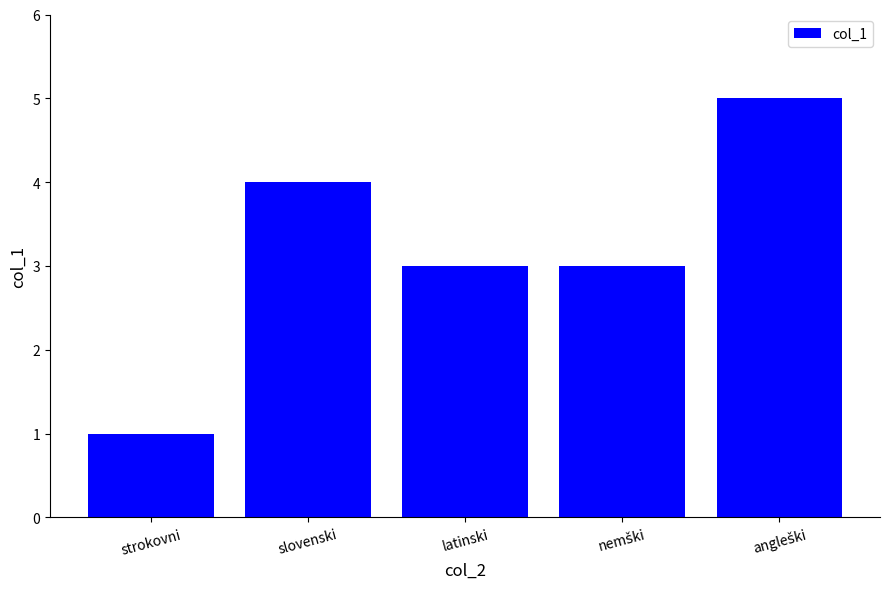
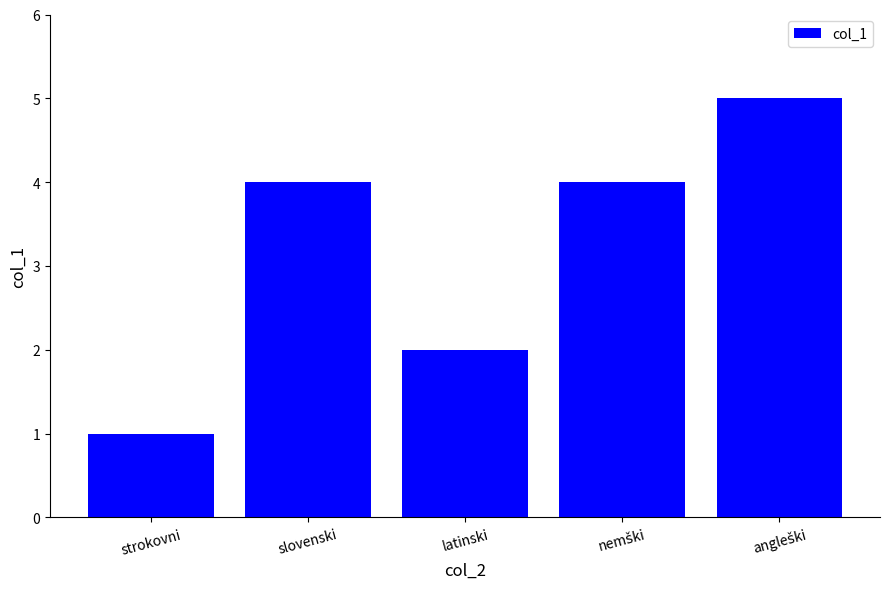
latinski: 3 -> 2
nemški: 3 -> 4
